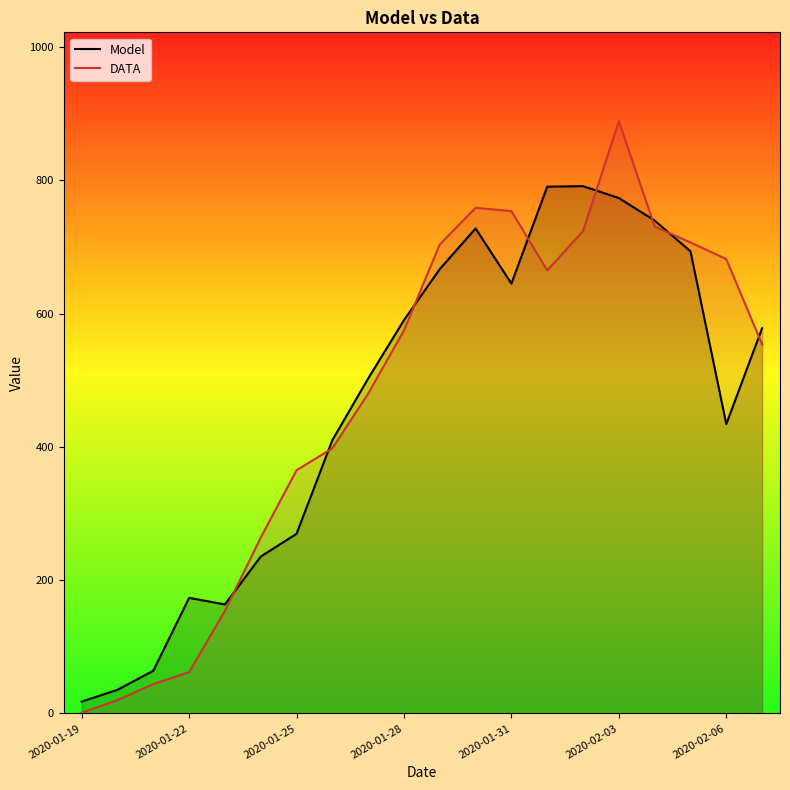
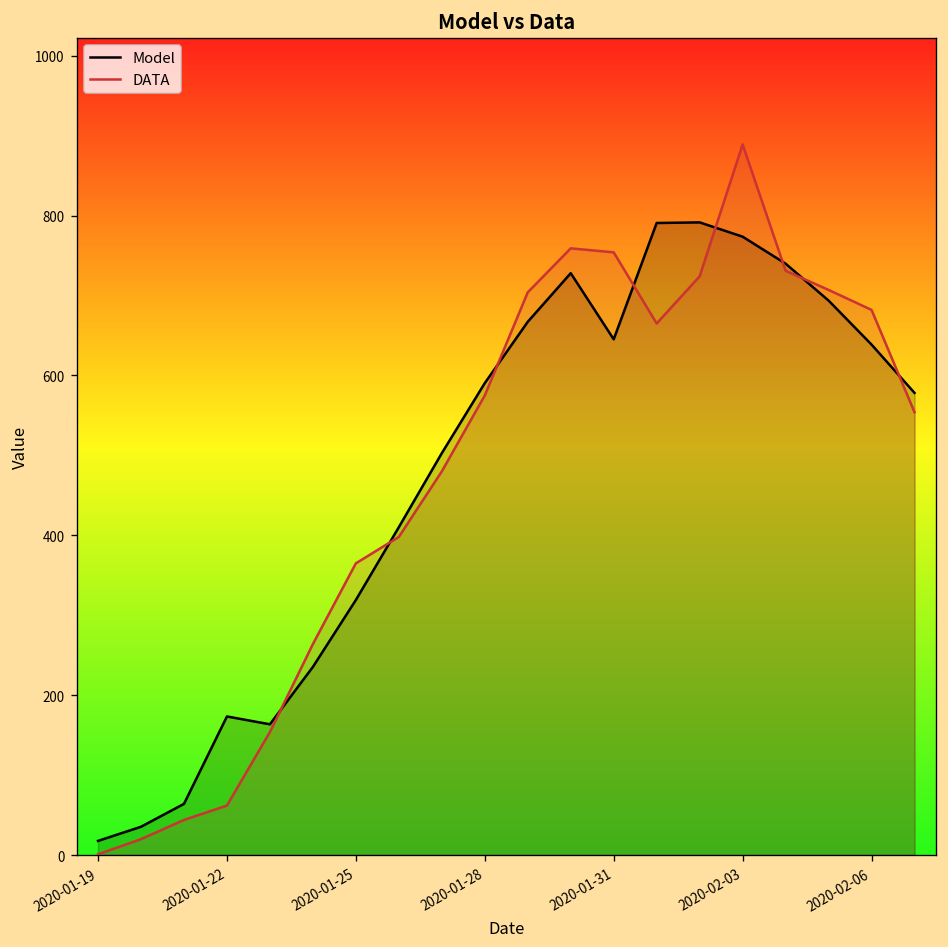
Model, 2020-01-25: 270 -> 320
Model, 2020-02-06: 430 -> 640
